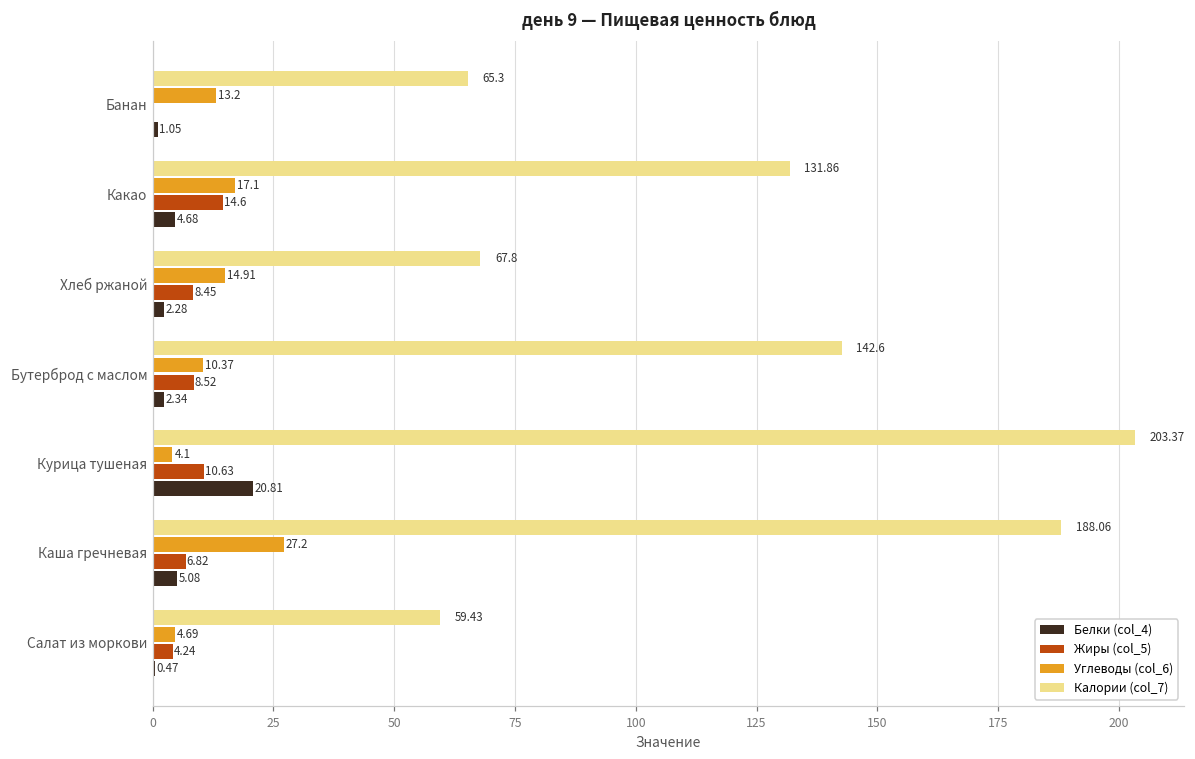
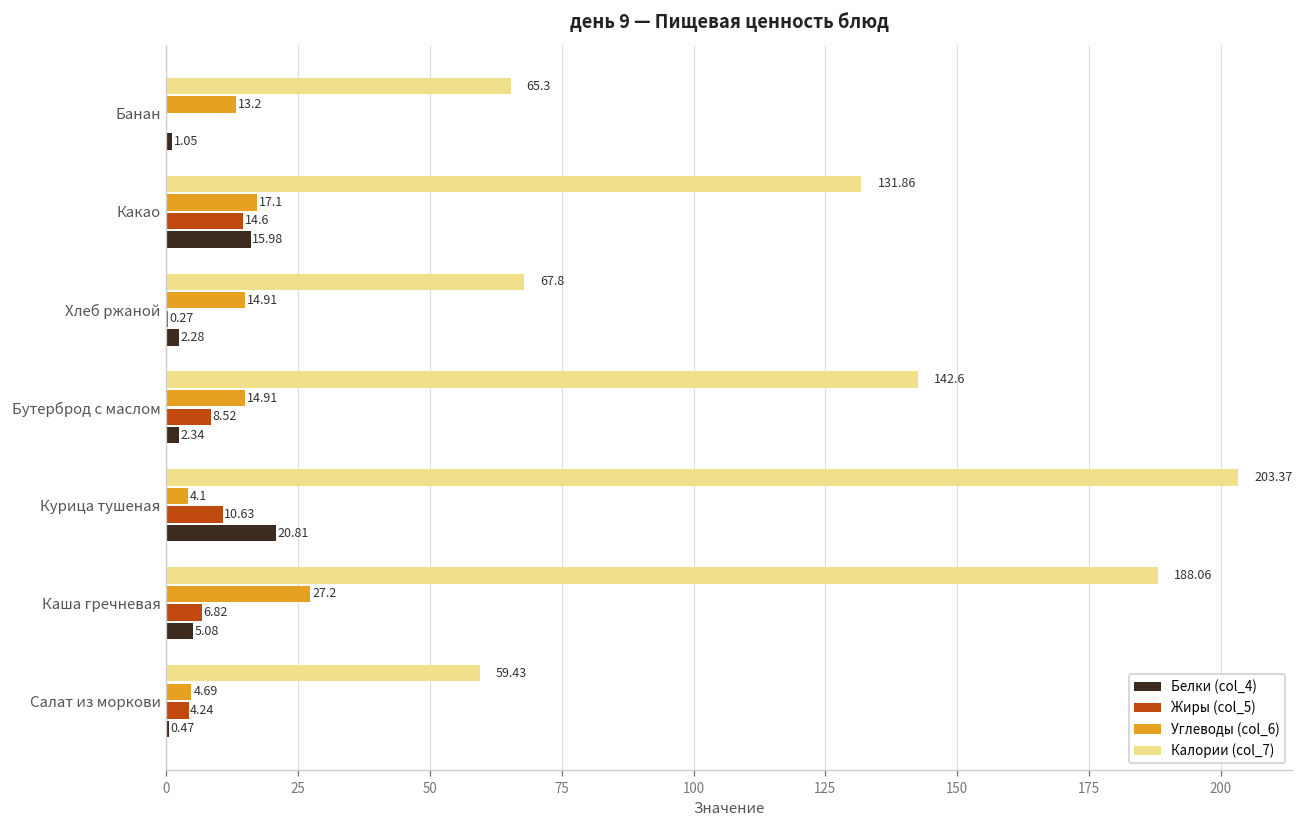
Белки (col_4), Какао: 4.68 -> 15.98
Жиры (col_5), Хлеб ржаной: 8.45 -> 0.27
Углеводы (col_6), Бутерброд с маслом: 10.37 -> 14.91
